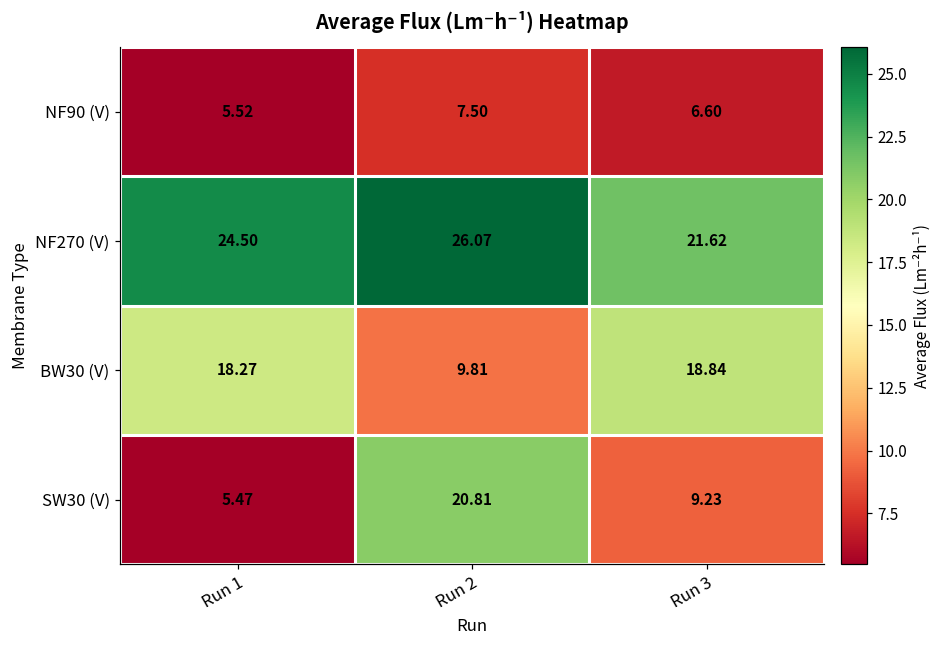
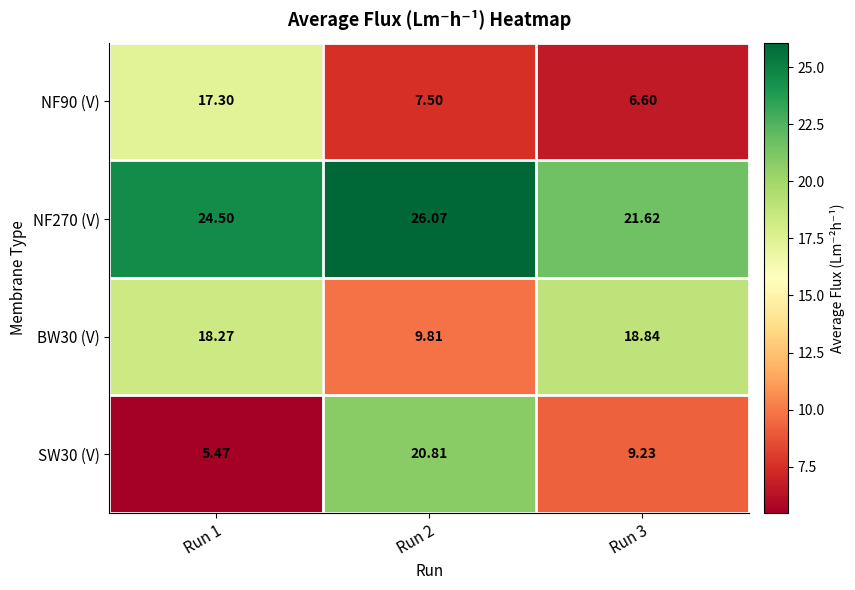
NF90 (V), Run 1: 5.52 -> 17.30
